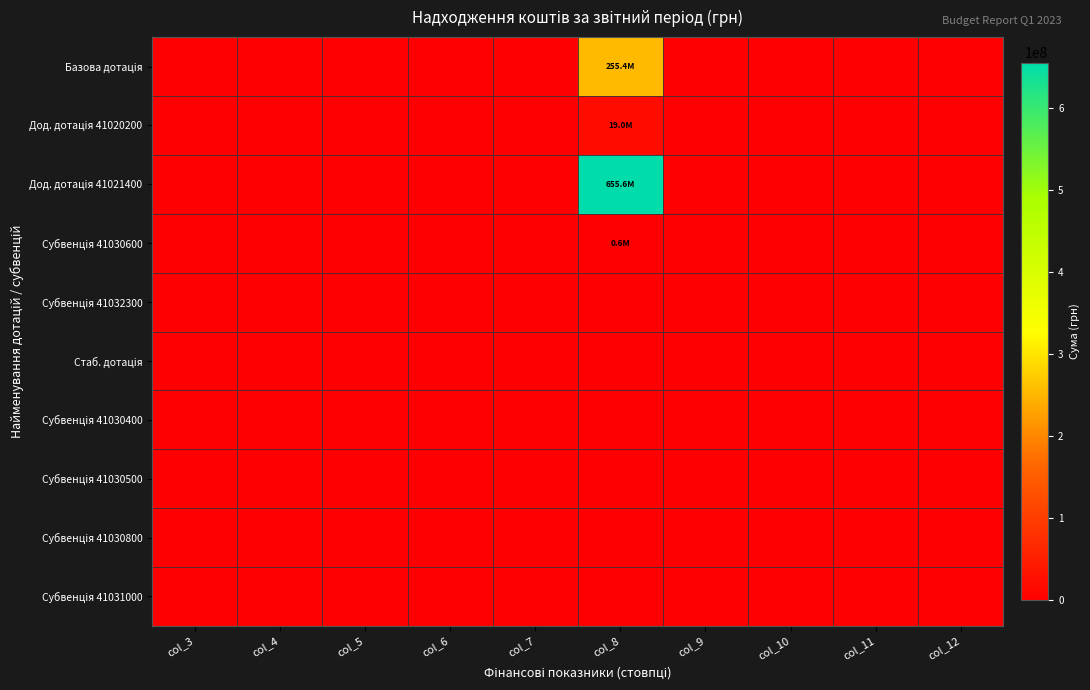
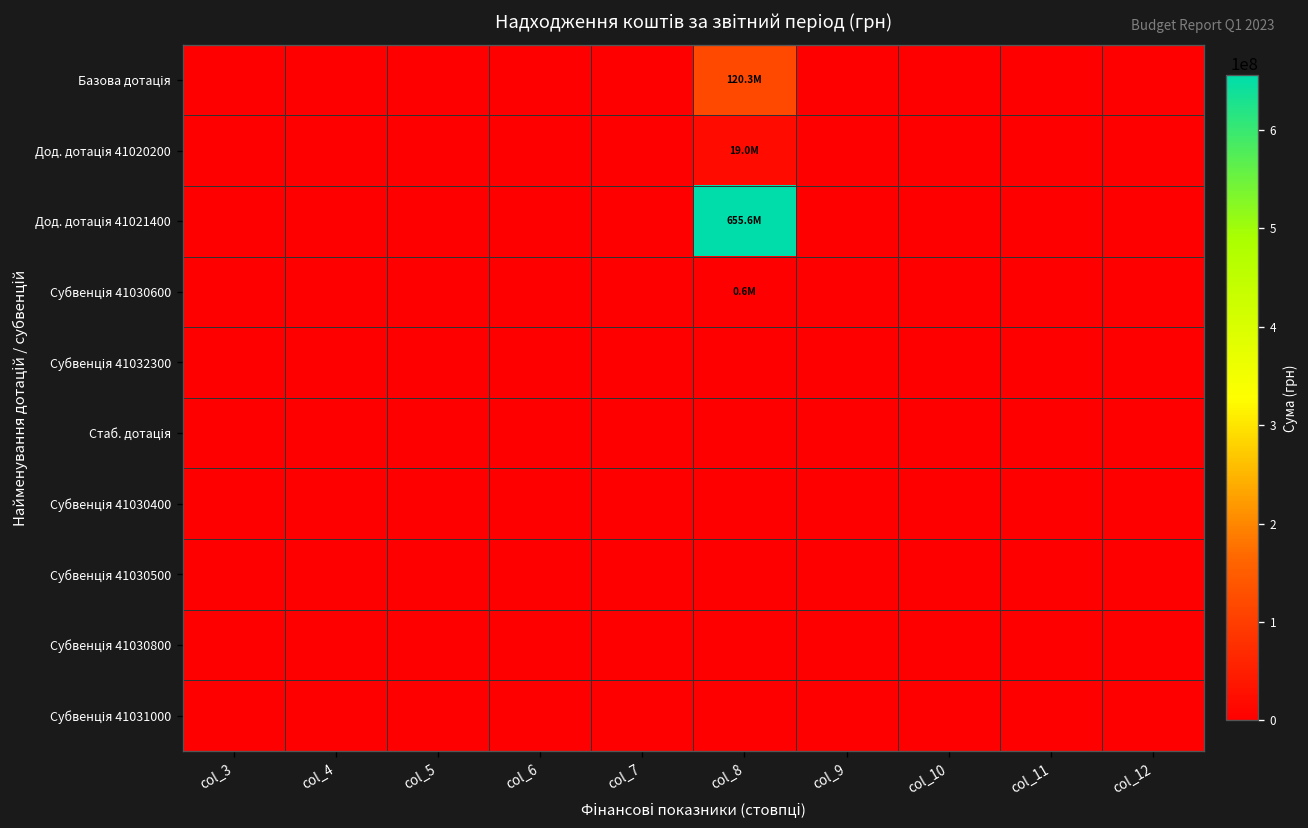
Базова дотація, col_8: 255.4M -> 120.3M
